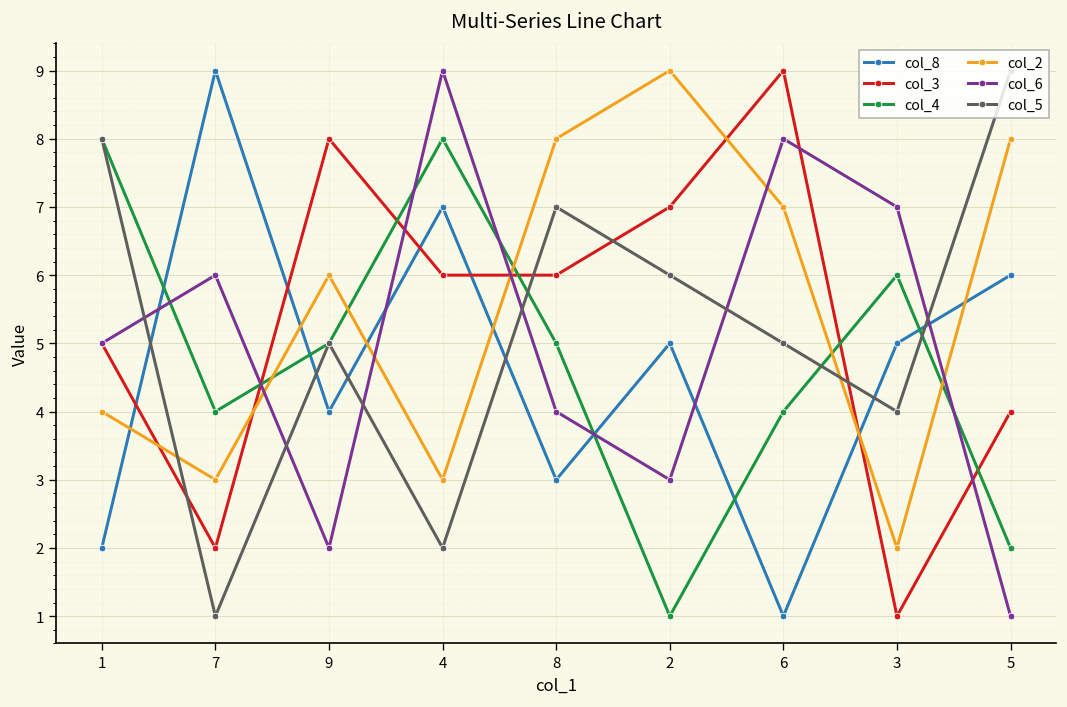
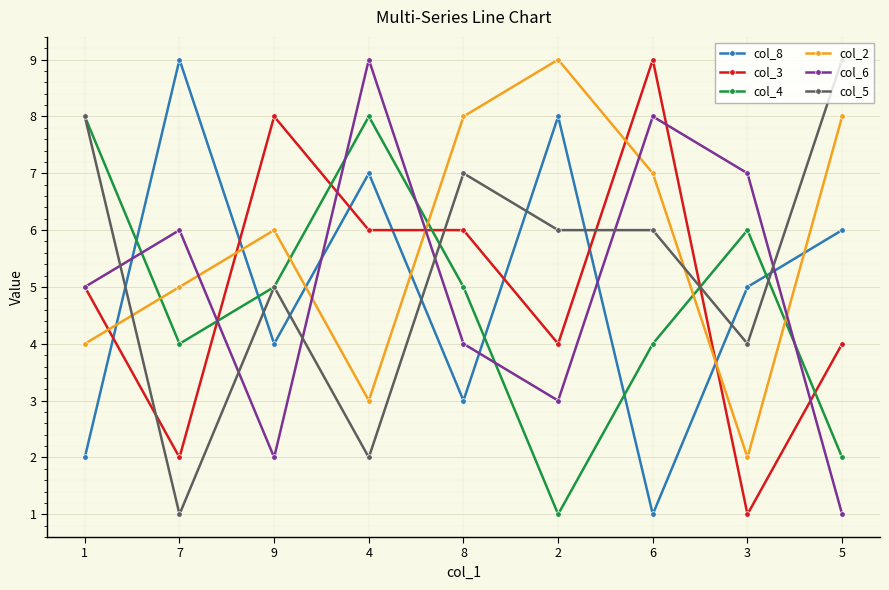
col_2, 7: 3 -> 5
col_8, 2: 5 -> 8
col_3, 2: 7 -> 4
col_5, 6: 5 -> 6
